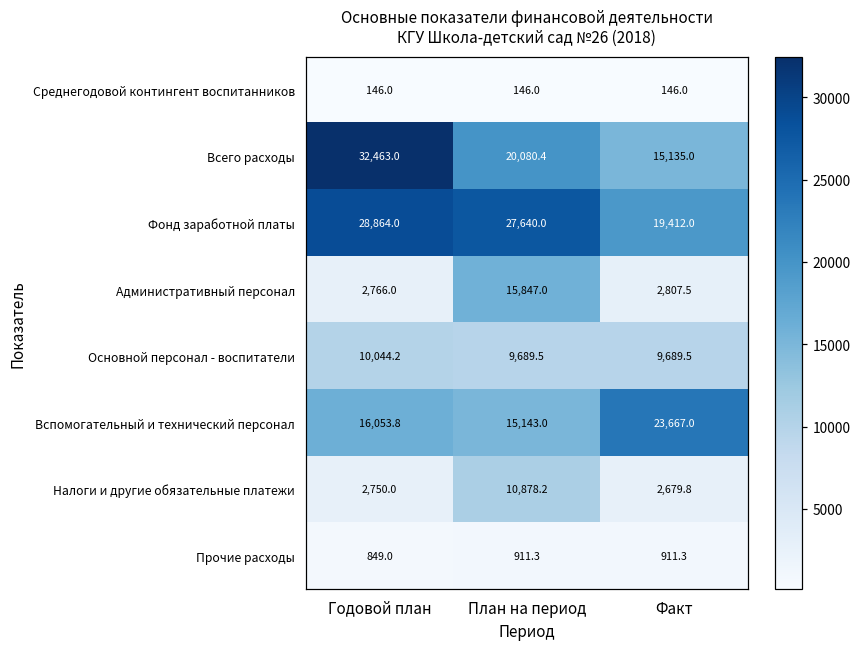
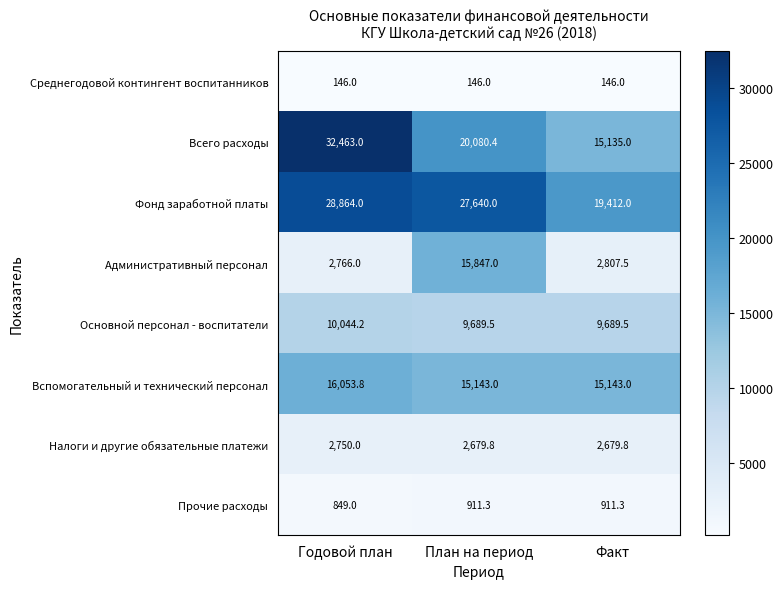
Вспомогательный и технический персонал, Факт: 23,667.0 -> 15,143.0
Налоги и другие обязательные платежи, План на период: 10,878.2 -> 2,679.8
